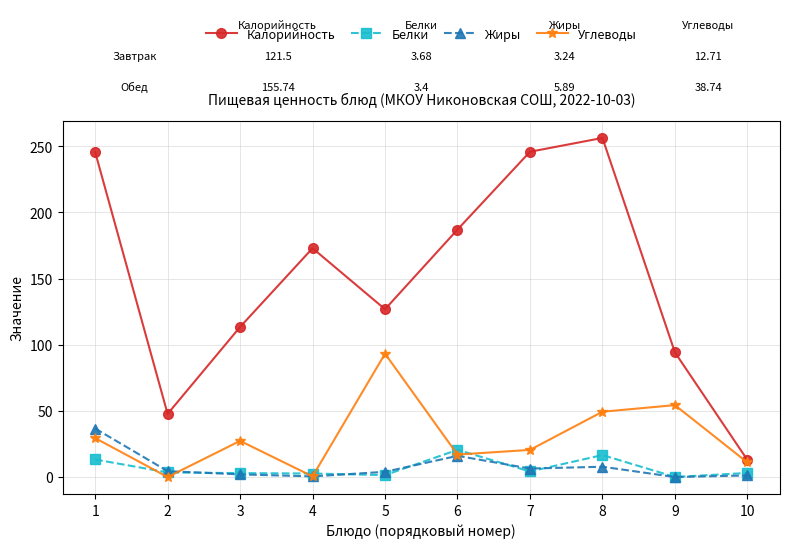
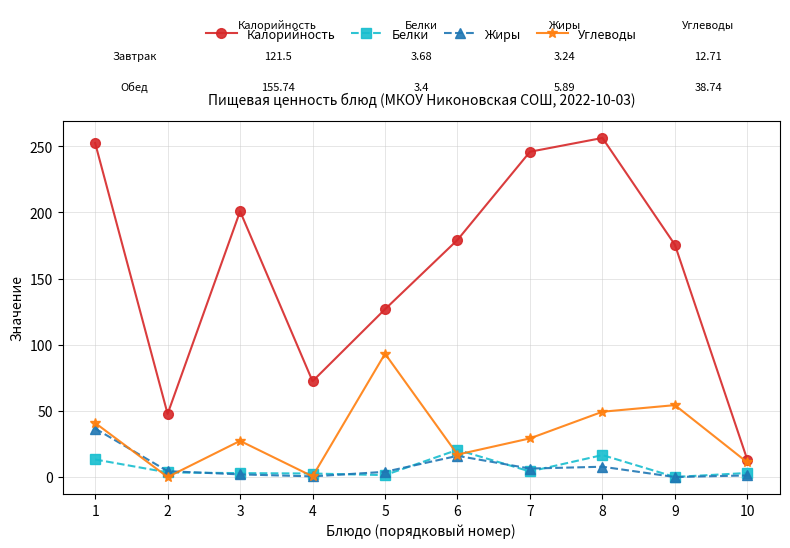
Калорийность, 1: 246 -> 252
Углеводы, 1: 29 -> 41
Калорийность, 3: 113 -> 201
Калорийность, 4: 173 -> 72
Калорийность, 6: 187 -> 179
Углеводы, 7: 21 -> 29
Калорийность, 9: 94 -> 176
